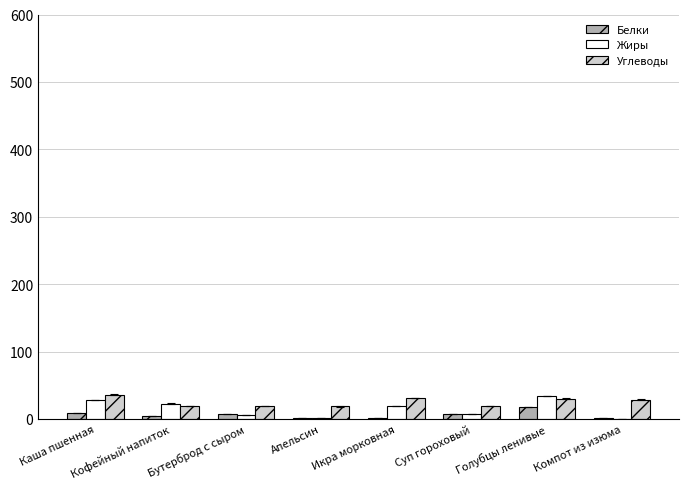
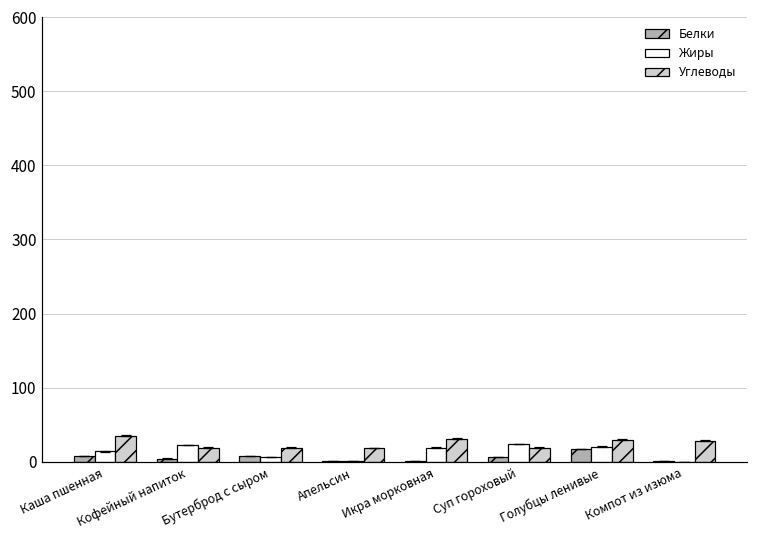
Жиры, Каша пшенная: 30 -> 10
Жиры, Суп гороховый: 10 -> 20
Жиры, Голубцы ленивые: 30 -> 20
